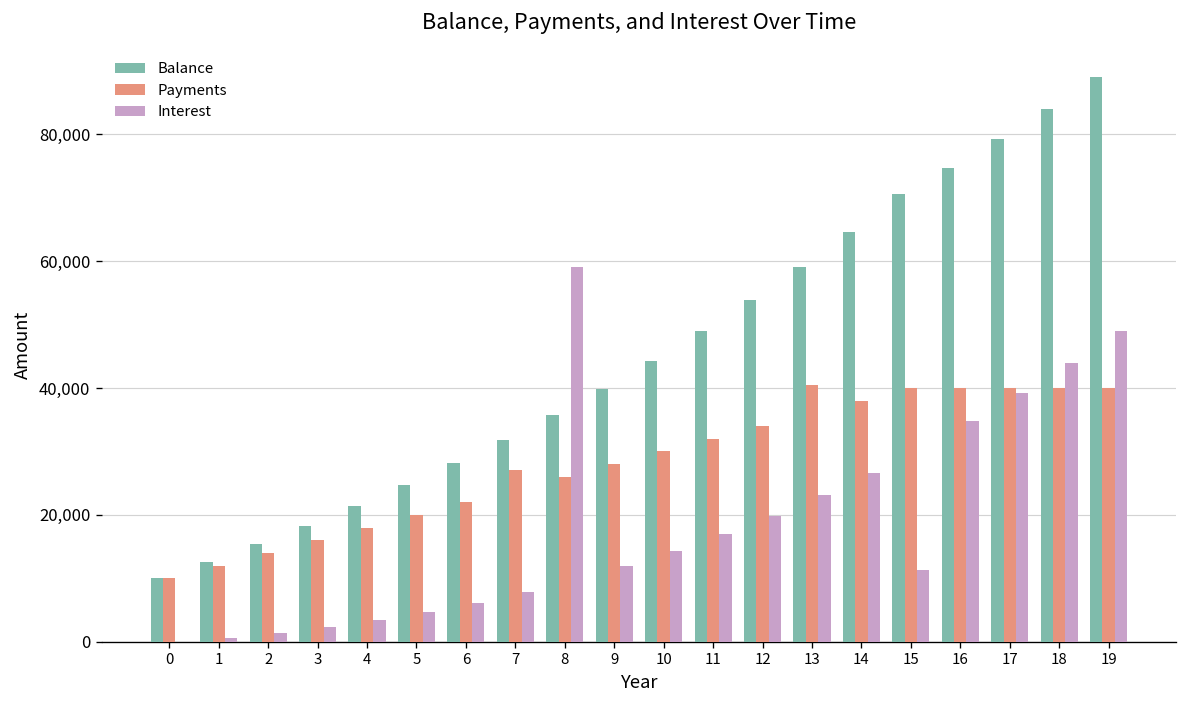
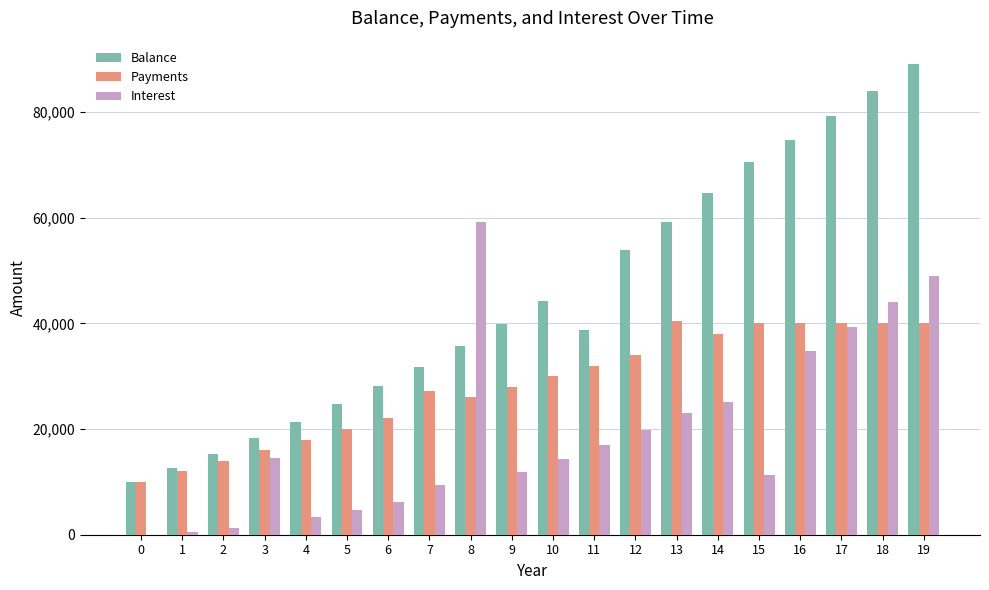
Interest, 3: 2,000 -> 15,000
Interest, 7: 8,000 -> 9,000
Balance, 11: 49,000 -> 39,000
Interest, 14: 27,000 -> 25,000
